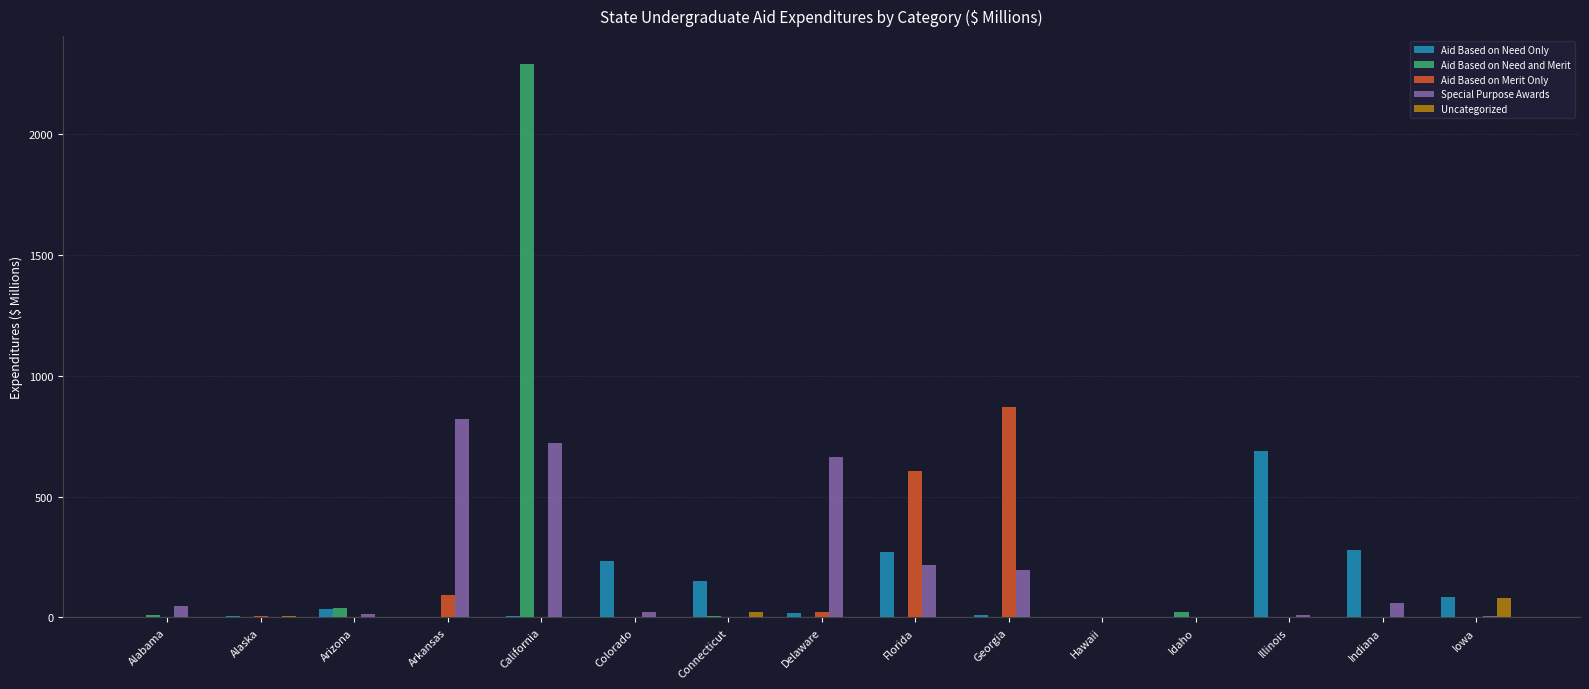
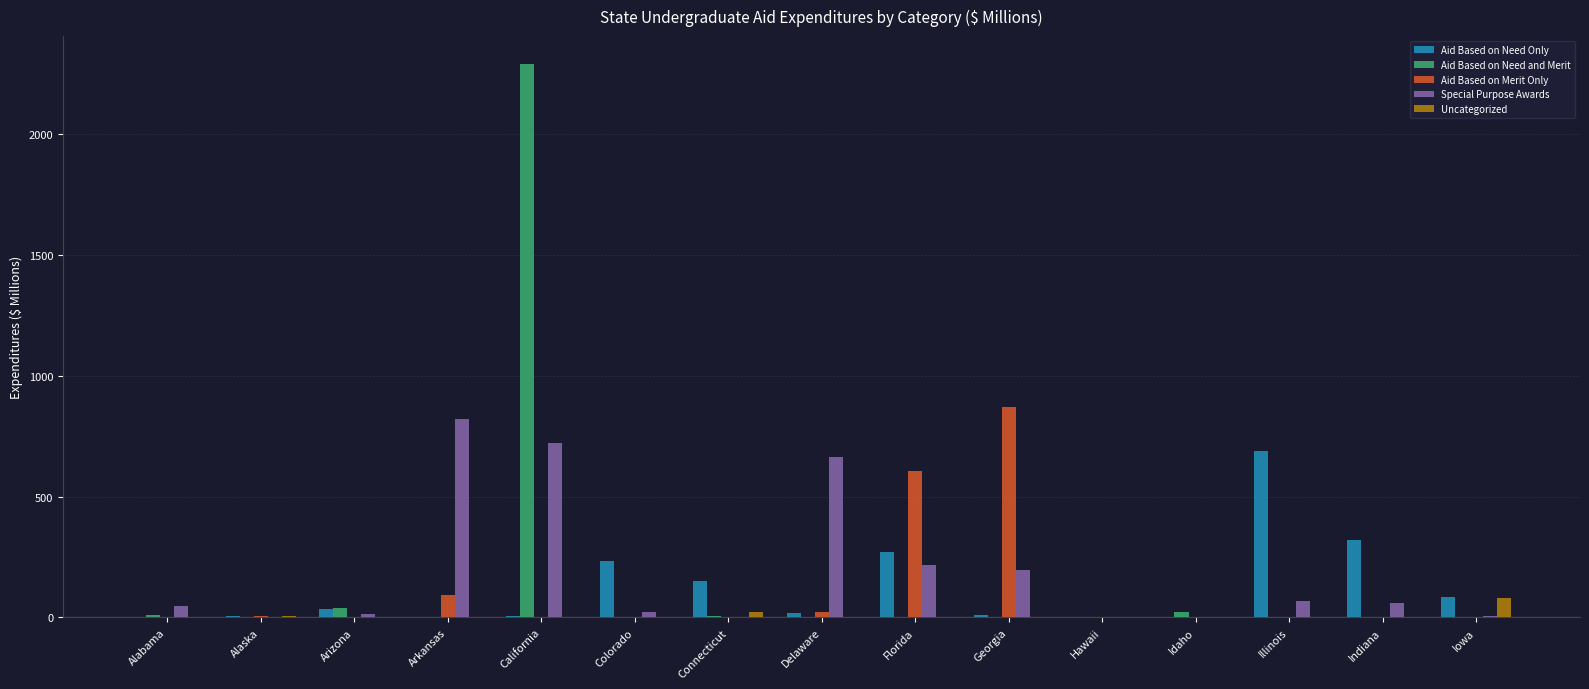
Special Purpose Awards, Illinois: 10 -> 70
Aid Based on Need Only, Indiana: 280 -> 320
